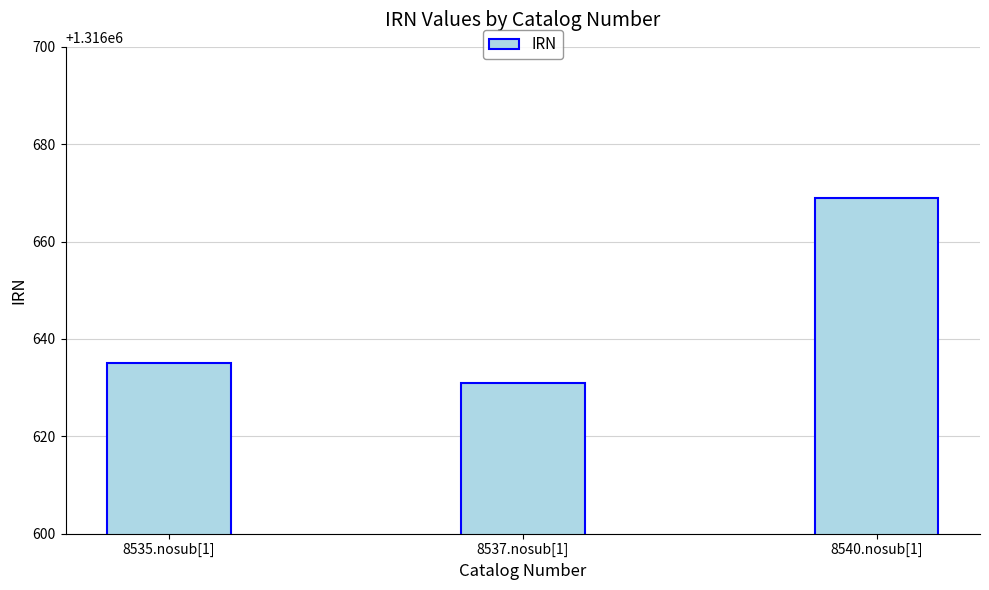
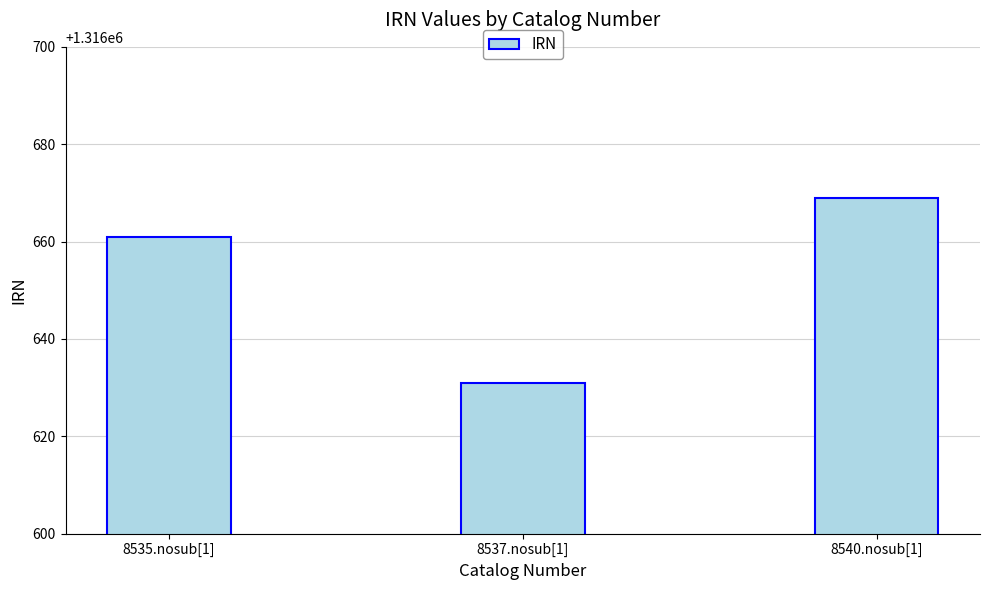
8535.nosub[1]: 1316635 -> 1316661
